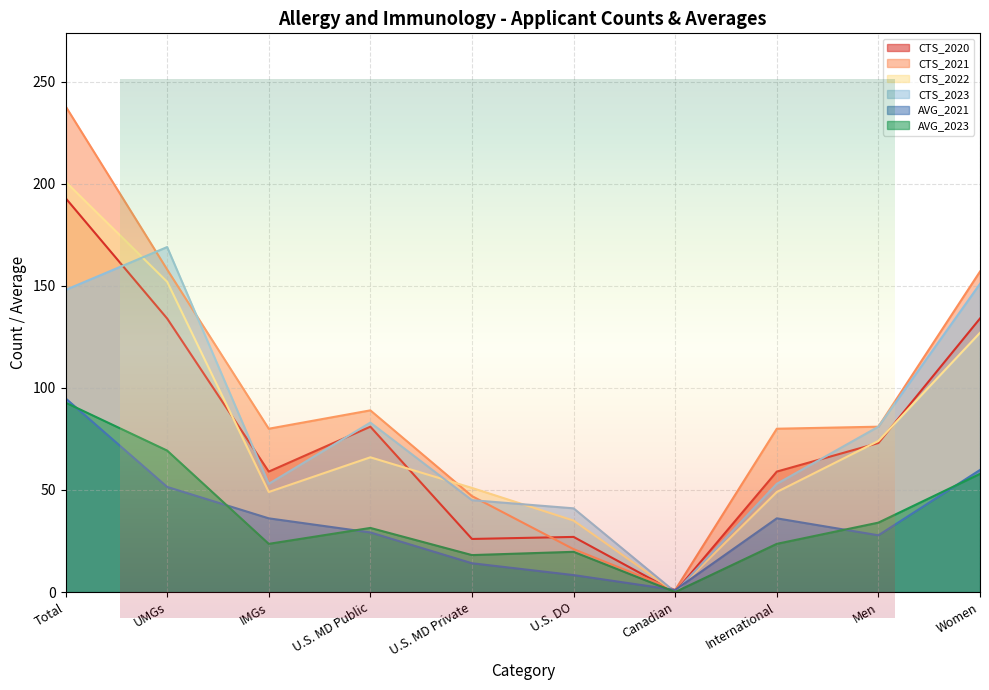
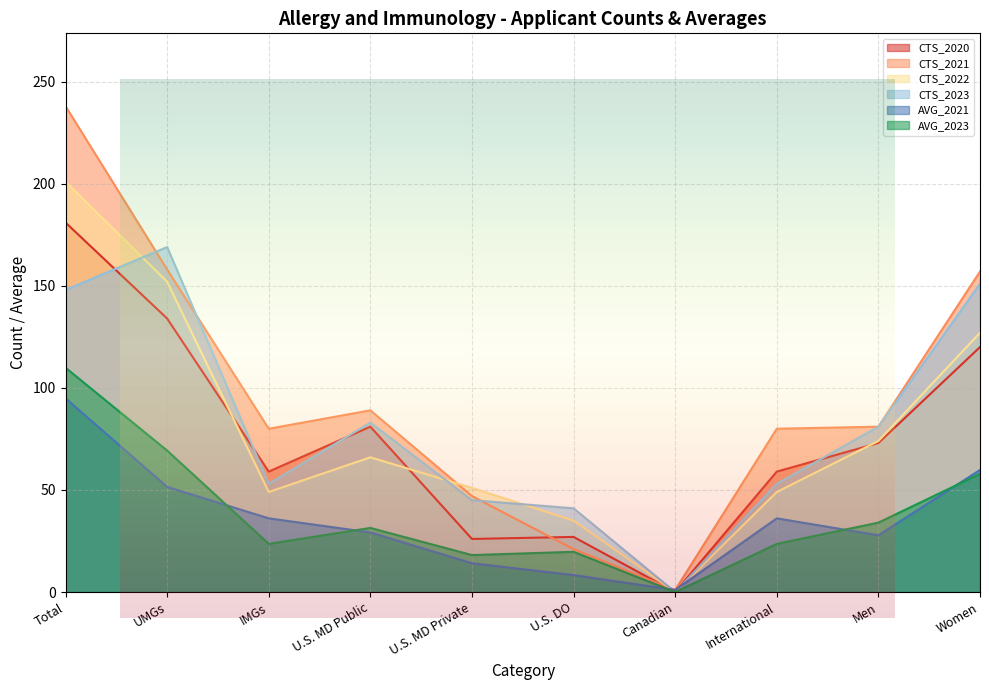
Allergy and Immunology - Applicant Counts & Averages, CTS_2020, Total: 193 -> 181
Allergy and Immunology - Applicant Counts & Averages, AVG_2023, Total: 93 -> 110
Allergy and Immunology - Applicant Counts & Averages, CTS_2020, Women: 134 -> 120
